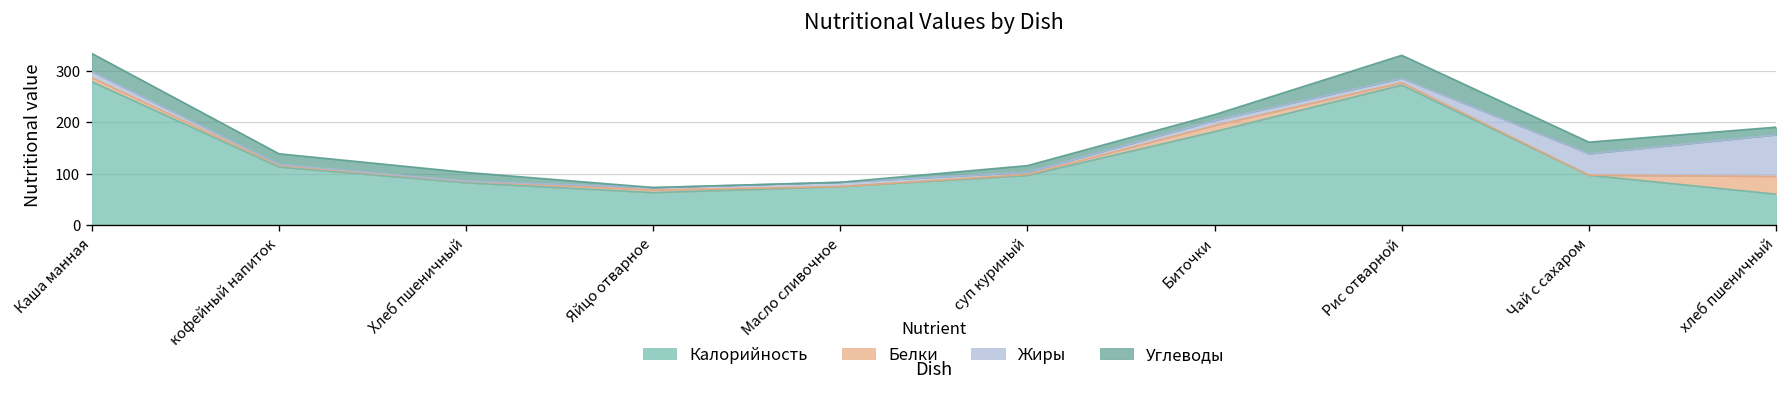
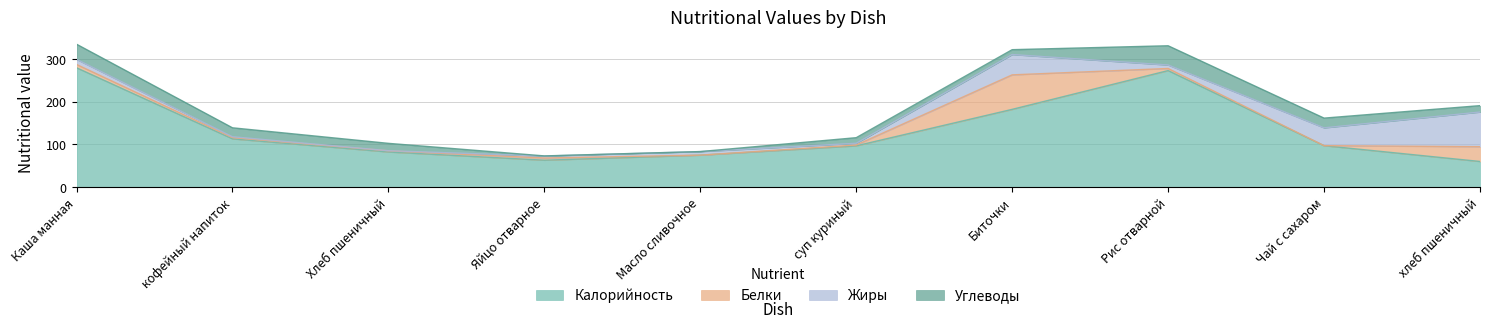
Белки, Биточки: 10 -> 80
Жиры, Биточки: 10 -> 50
